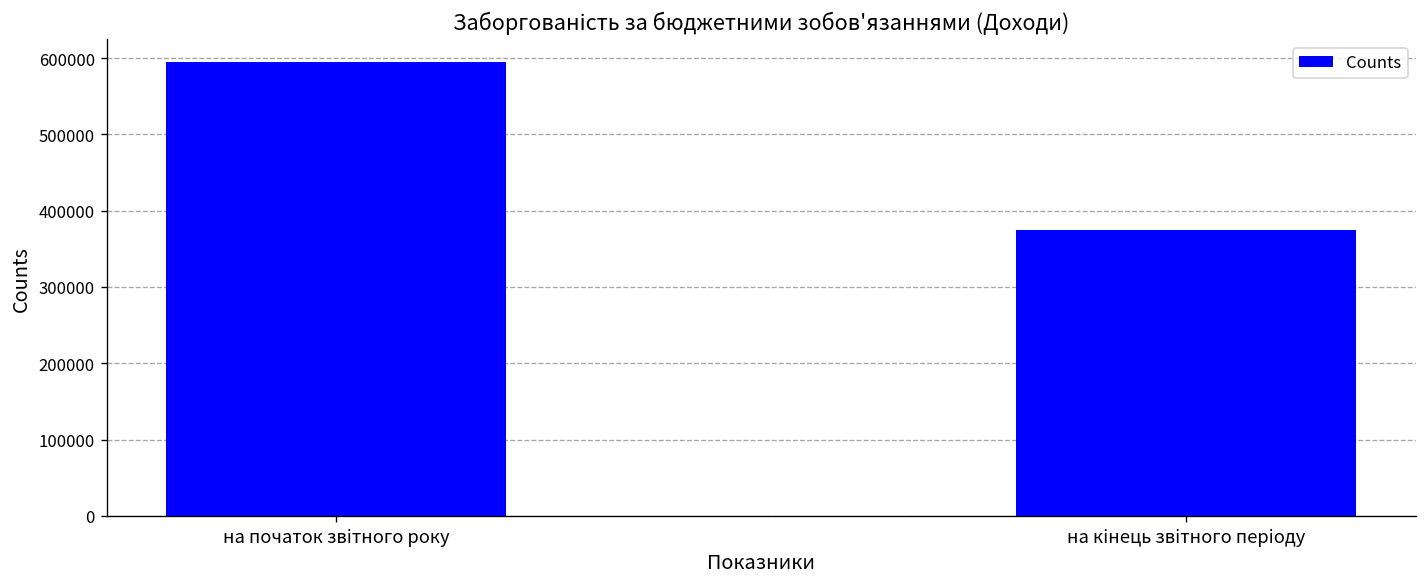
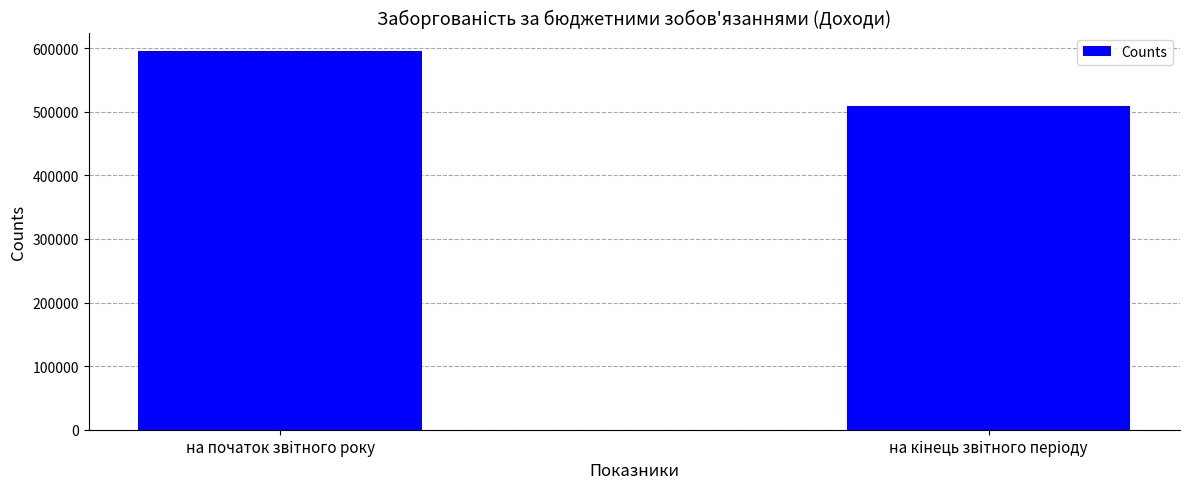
на кінець звітного періоду: 370000 -> 510000
